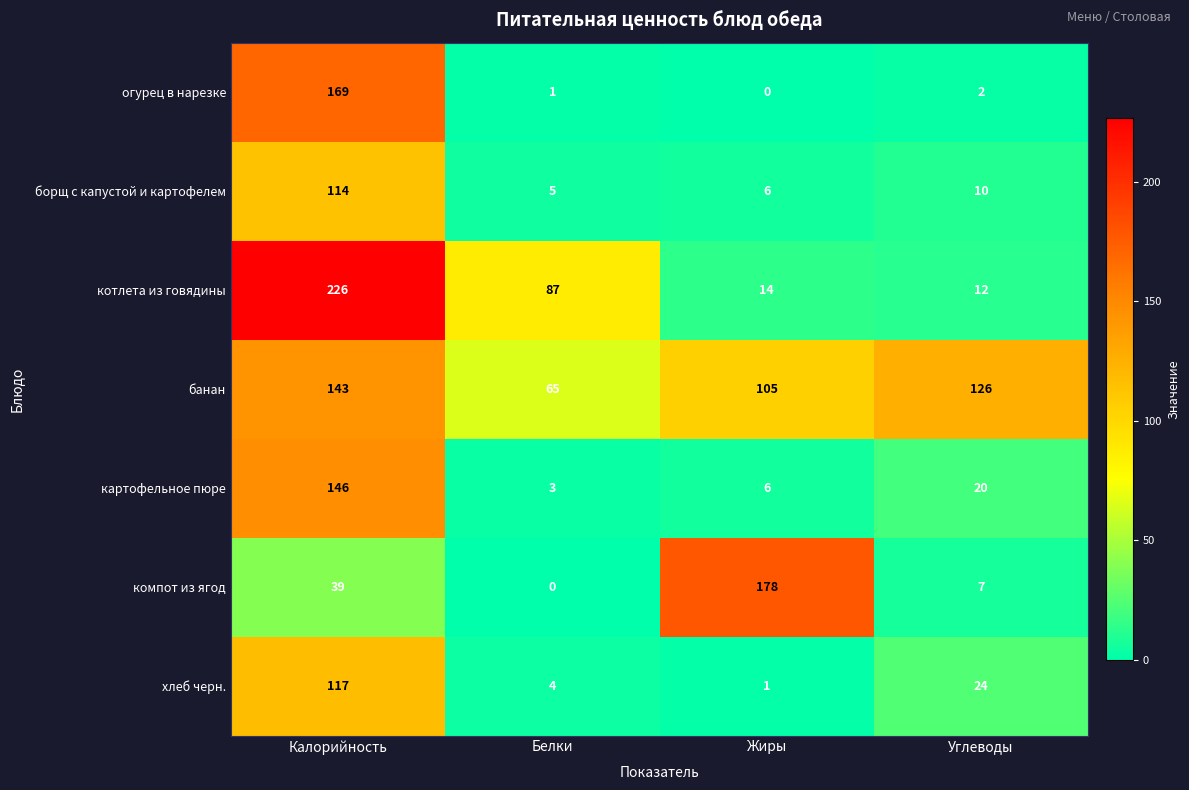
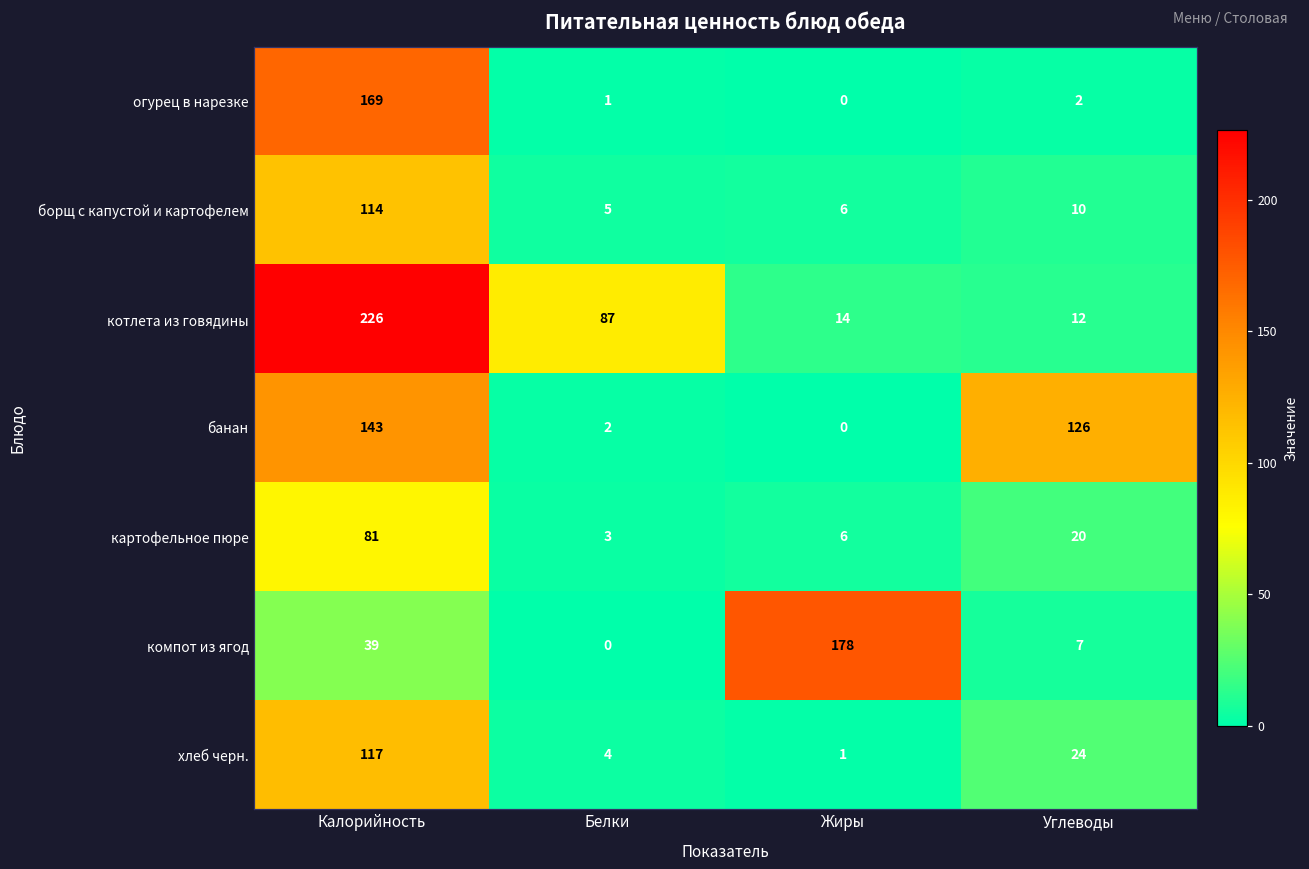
банан, Белки: 65 -> 2
банан, Жиры: 105 -> 0
картофельное пюре, Калорийность: 146 -> 81
